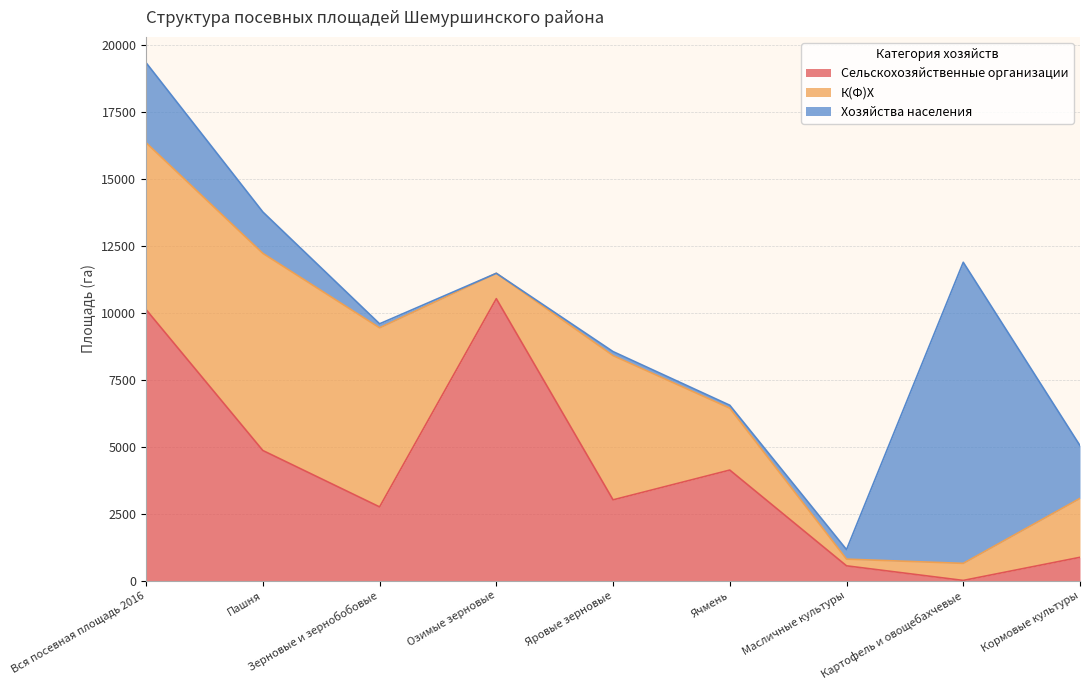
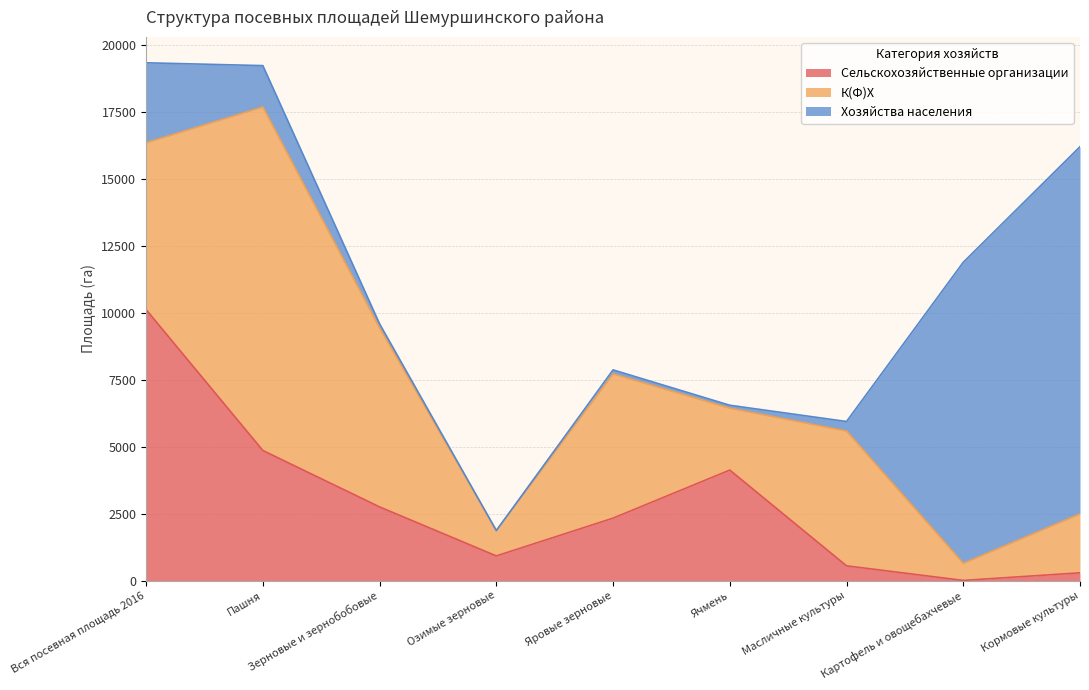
К(Ф)Х, Пашня: 7400 -> 12800
Сельскохозяйственные организации, Озимые зерновые: 10500 -> 900
Сельскохозяйственные организации, Яровые зерновые: 3000 -> 2300
К(Ф)Х, Масличные культуры: 300 -> 5000
Сельскохозяйственные организации, Кормовые культуры: 900 -> 300
Хозяйства населения, Кормовые культуры: 2000 -> 13700
